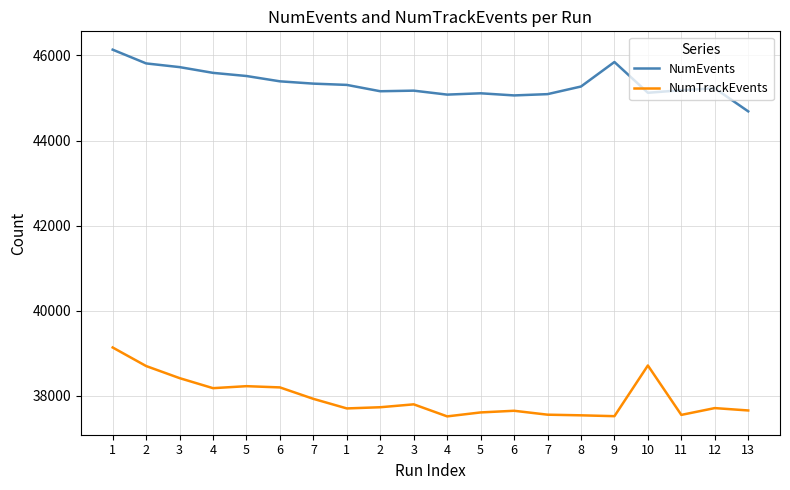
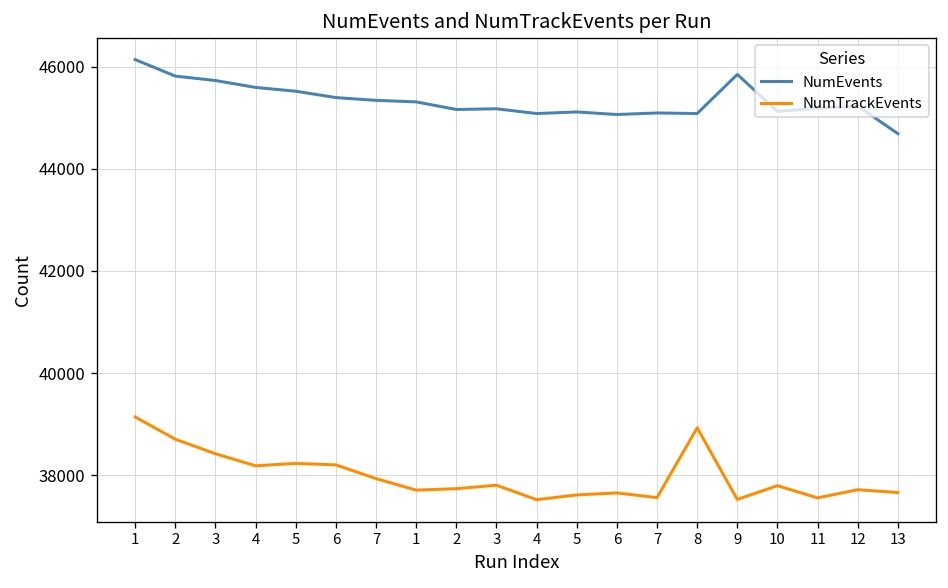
NumEvents, 8: 45300 -> 45100
NumTrackEvents, 8: 37500 -> 38900
NumTrackEvents, 10: 38700 -> 37800
